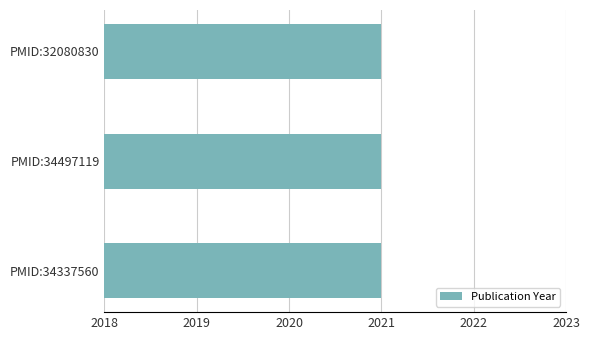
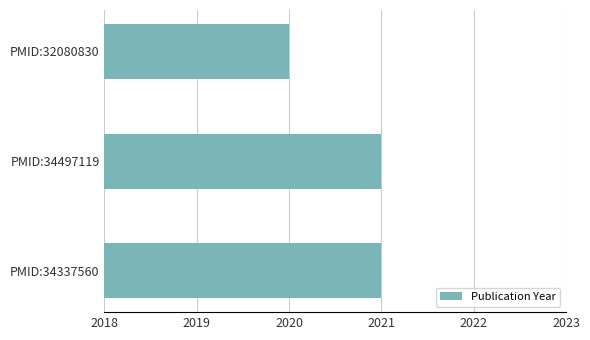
PMID:32080830: 2021 -> 2020
